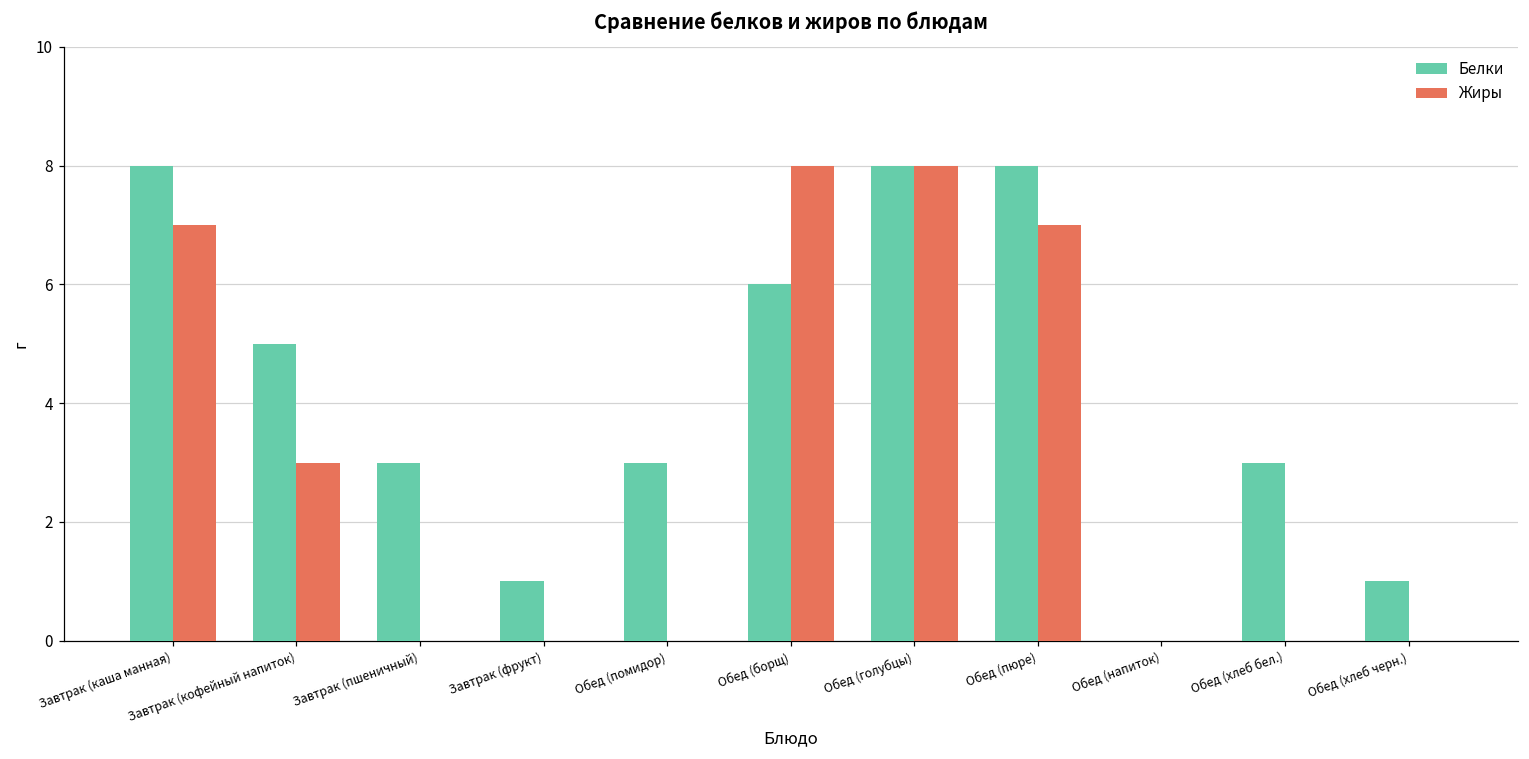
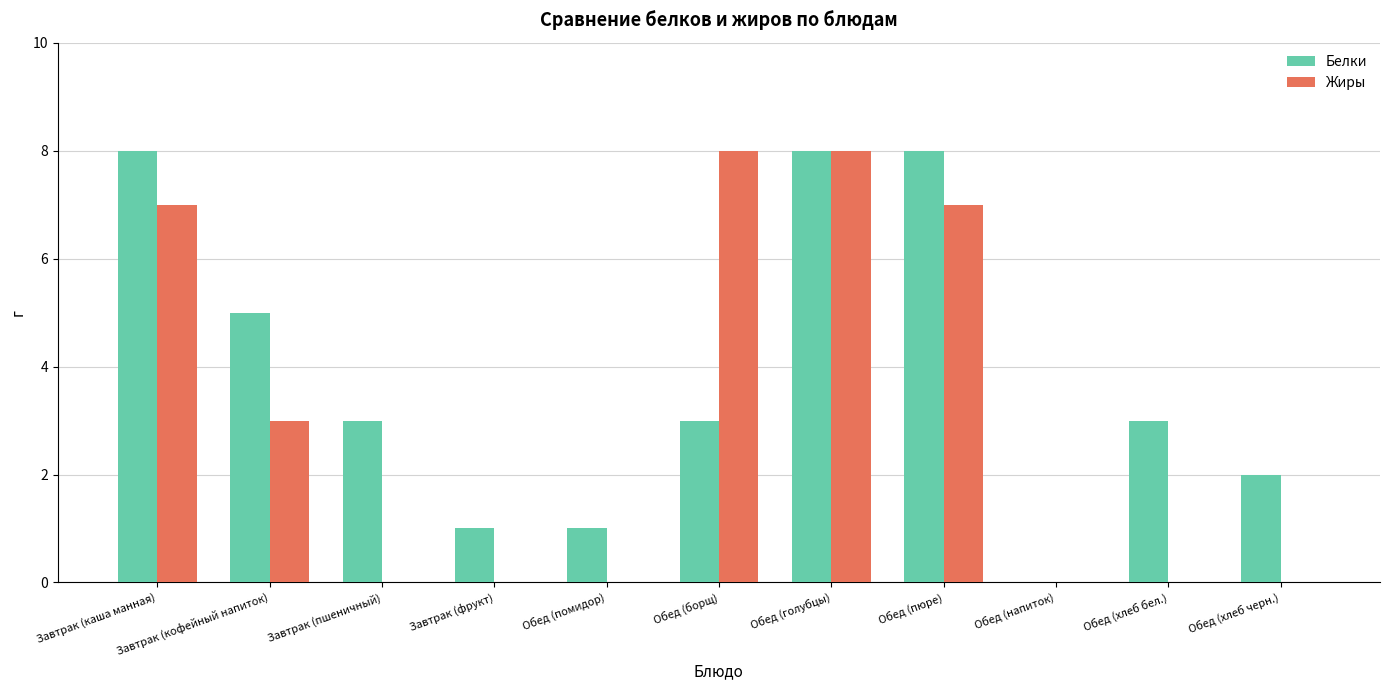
Белки, Обед (помидор): 3 -> 1
Белки, Обед (борщ): 6 -> 3
Белки, Обед (хлеб черн.): 1 -> 2
